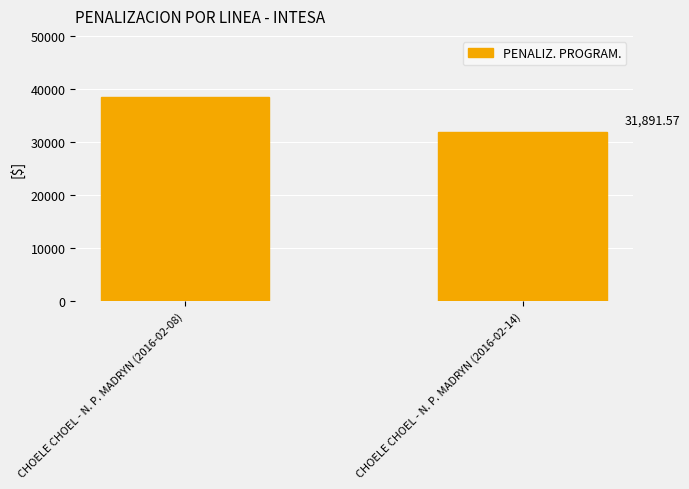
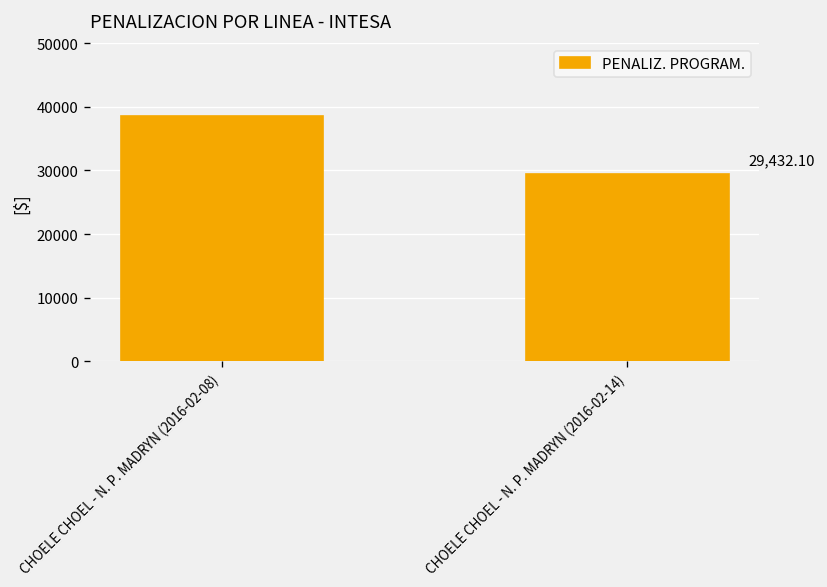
CHOELE CHOEL - N. P. MADRYN (2016-02-14): 31,891.57 -> 29,432.10
